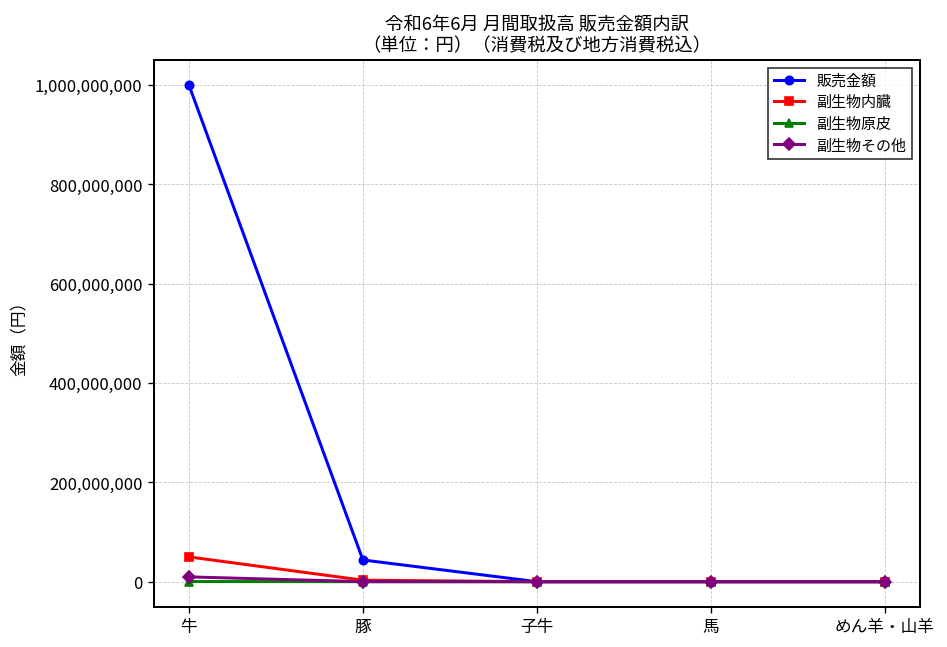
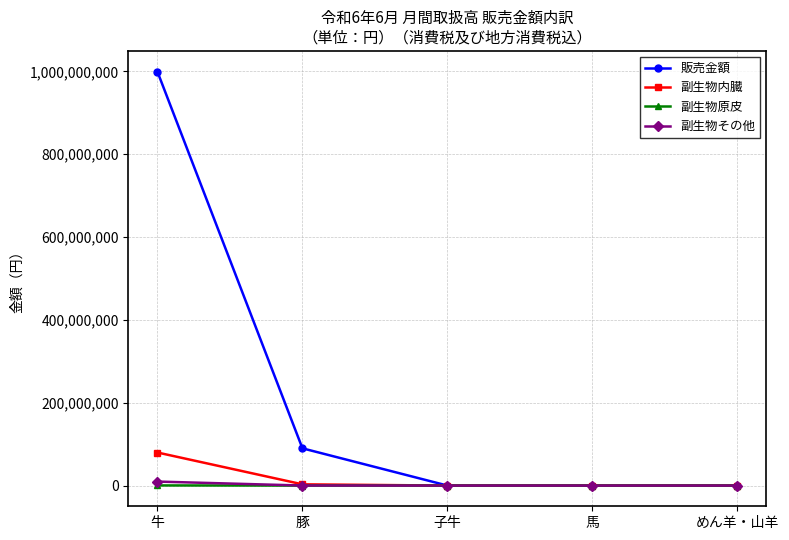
副生物内臓, 牛: 50,000,000 -> 80,000,000
販売金額, 豚: 40,000,000 -> 90,000,000
